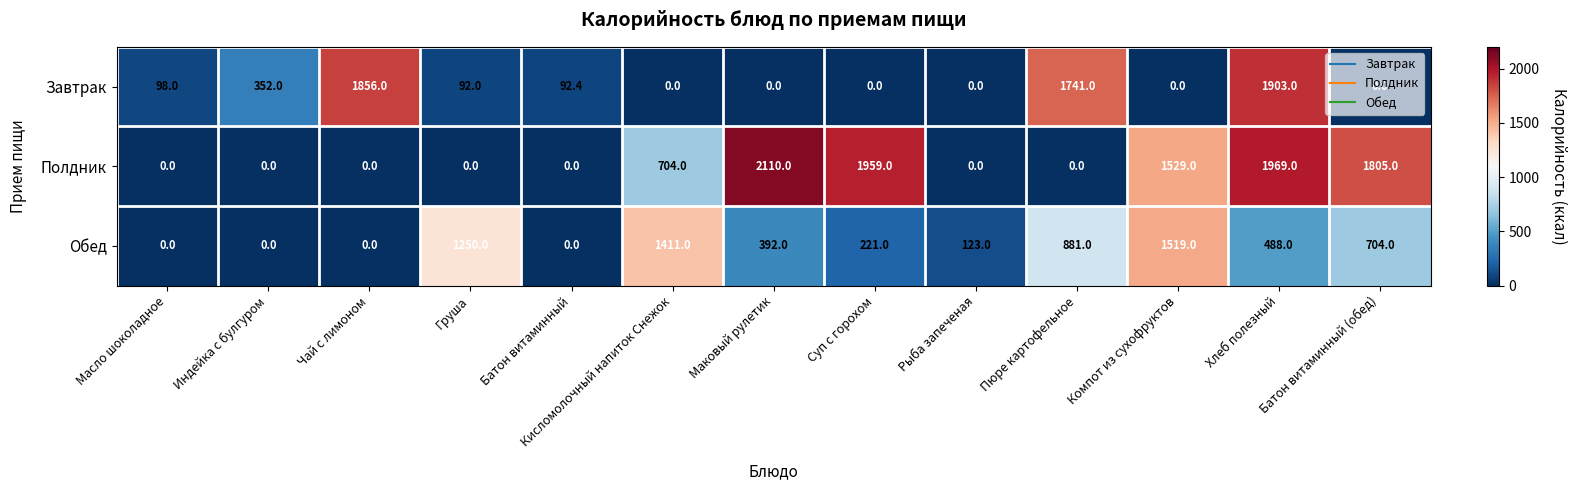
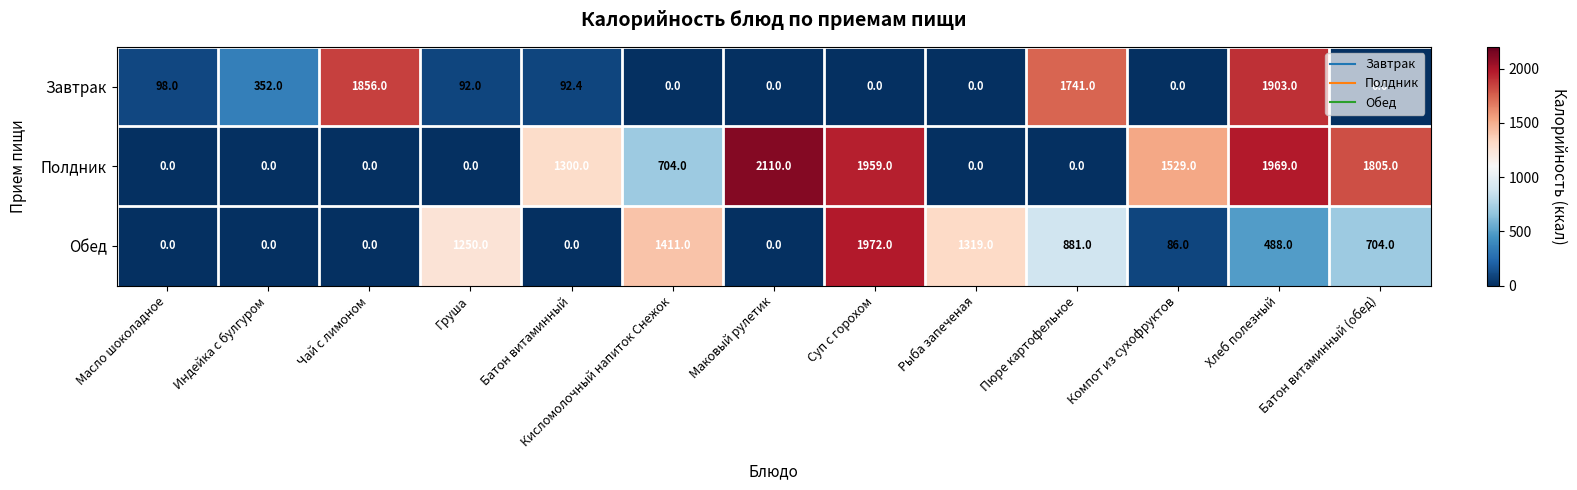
Полдник, Батон витаминный: 0.0 -> 1300.0
Обед, Маковый рулетик: 392.0 -> 0.0
Обед, Суп с горохом: 221.0 -> 1972.0
Обед, Рыба запеченая: 123.0 -> 1319.0
Обед, Компот из сухофруктов: 1519.0 -> 86.0
